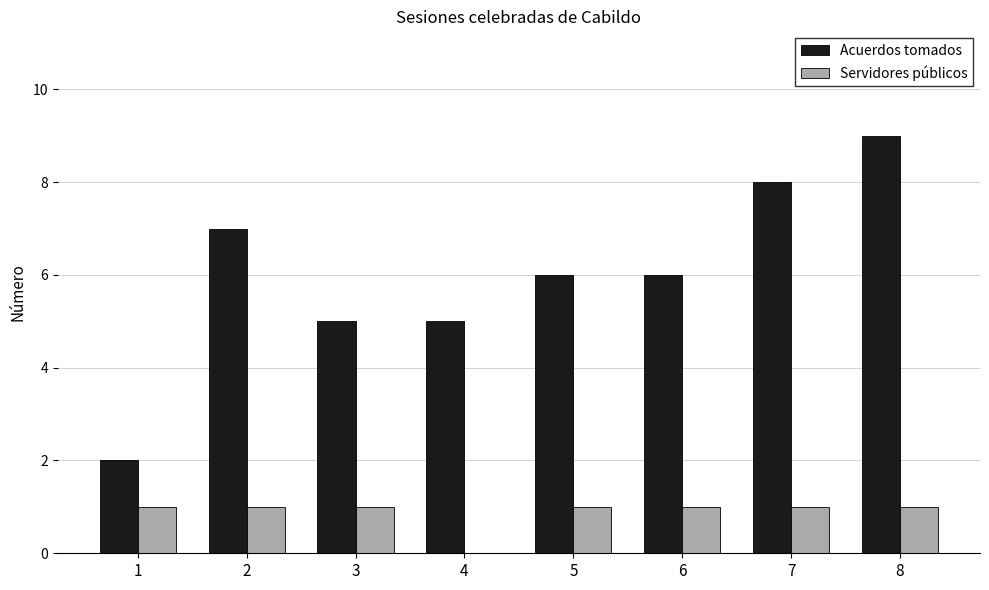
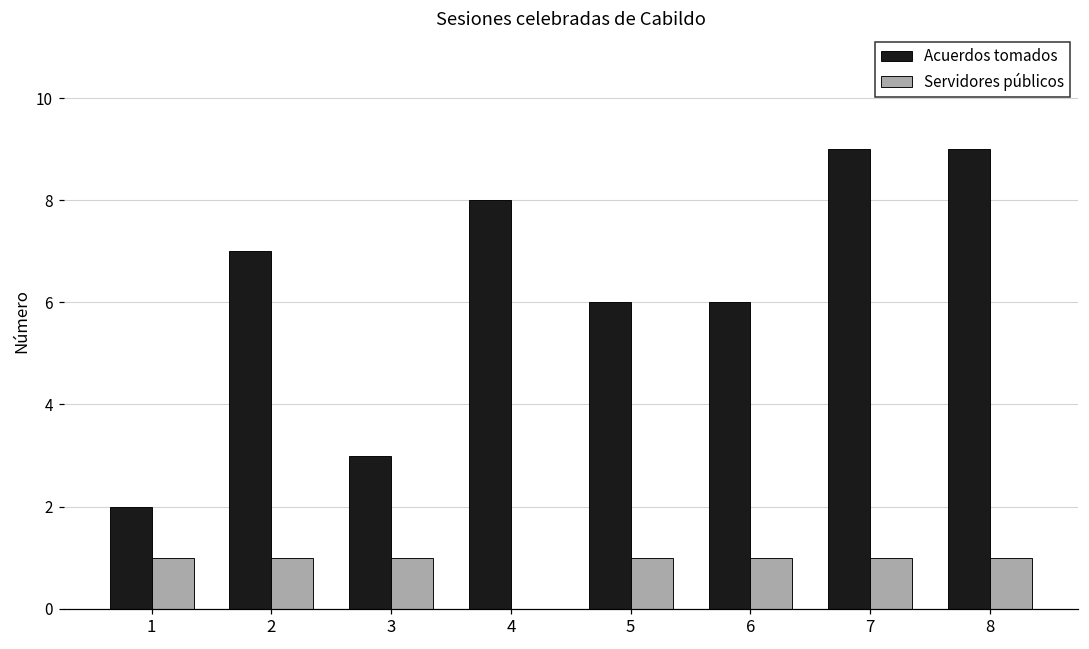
Acuerdos tomados, 3: 5 -> 3
Acuerdos tomados, 4: 5 -> 8
Acuerdos tomados, 7: 8 -> 9
